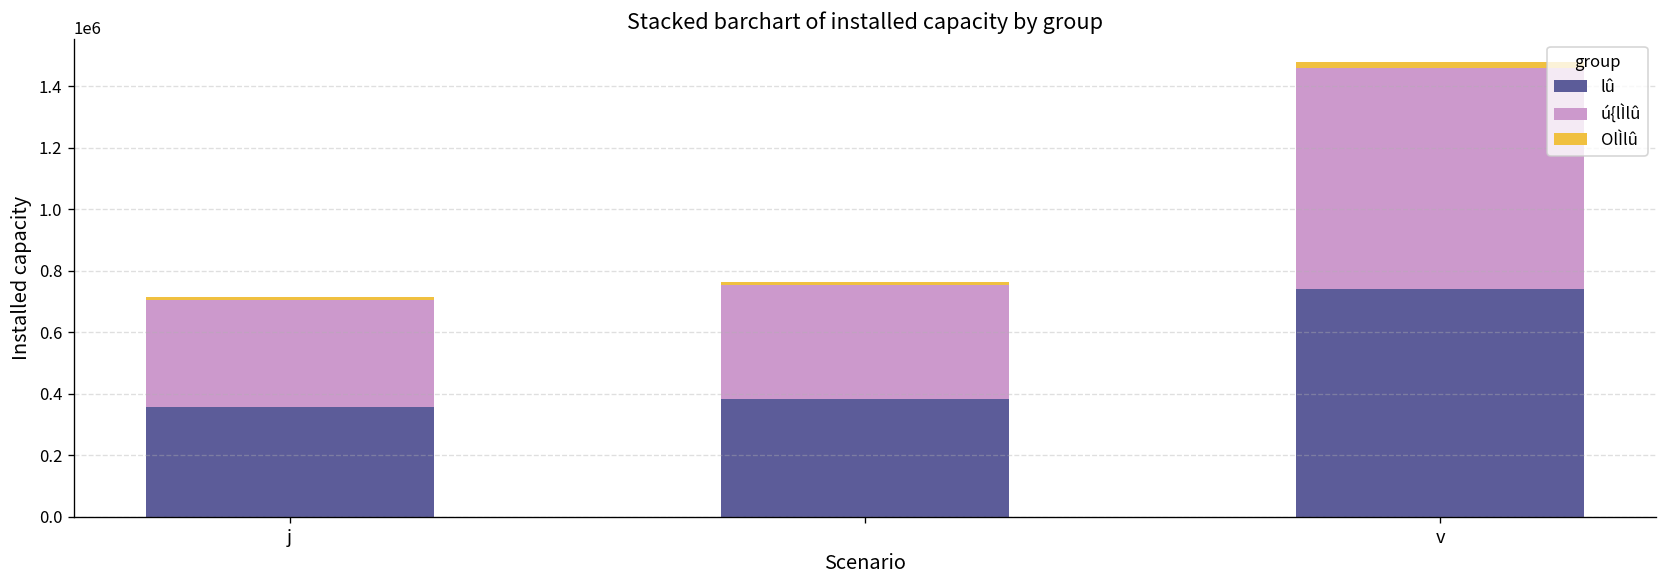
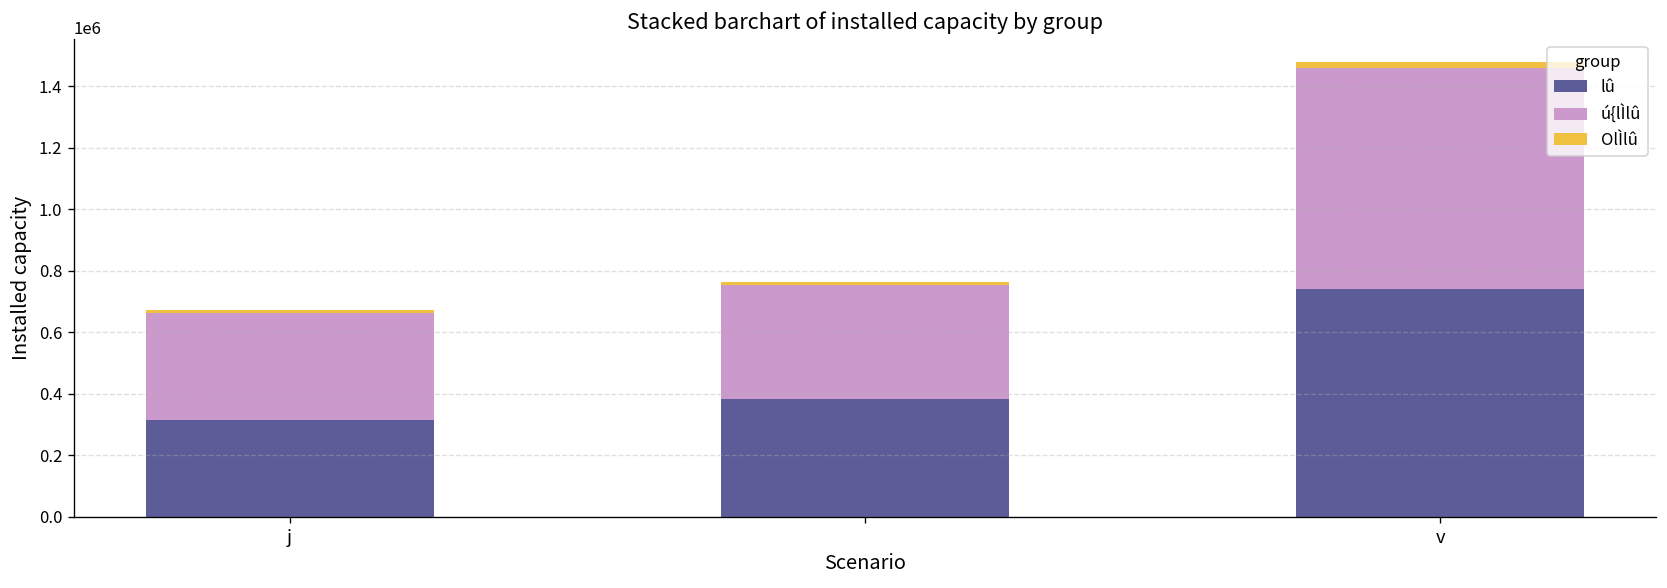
lû, j: 360000 -> 310000
